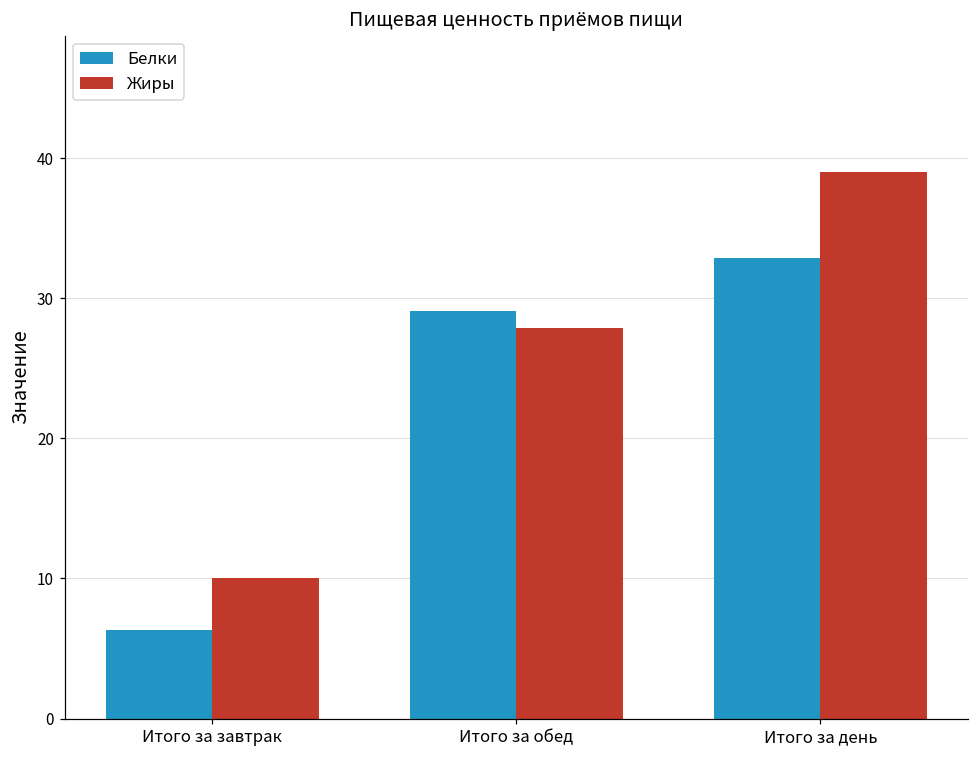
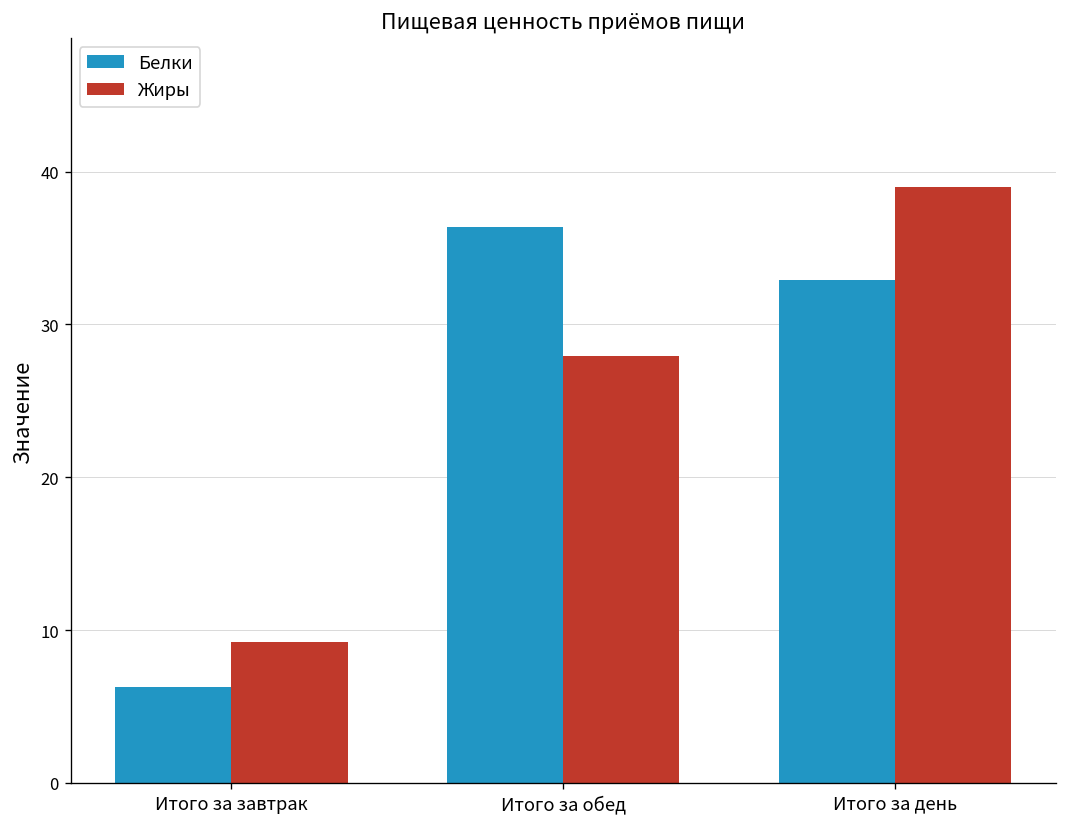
Жиры, Итого за завтрак: 10.0 -> 9.2
Белки, Итого за обед: 29.1 -> 36.4
